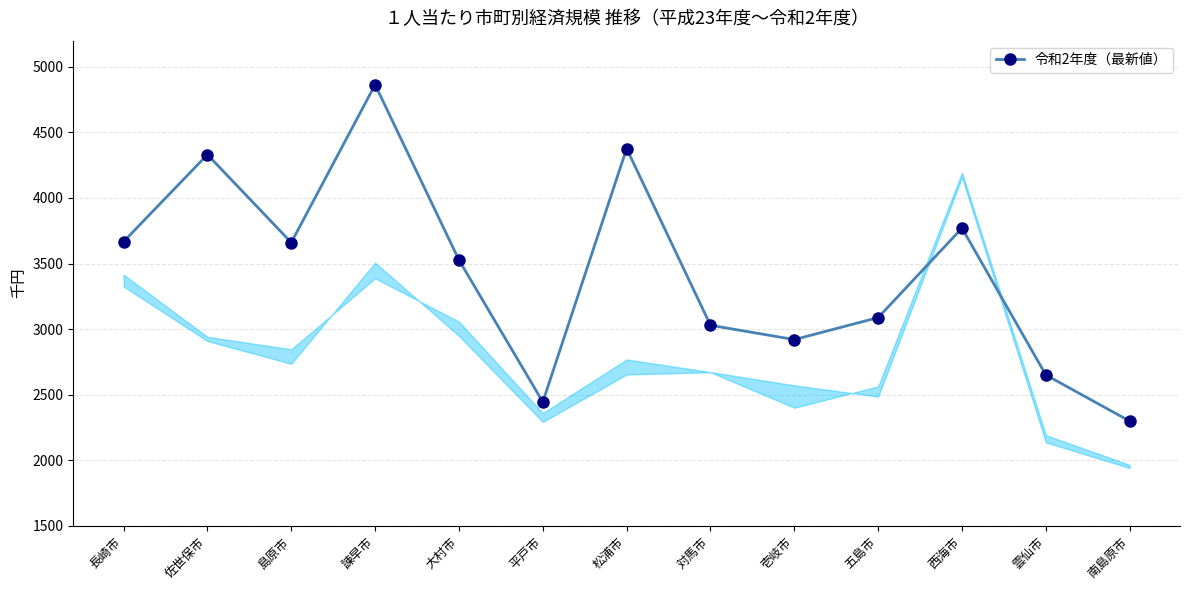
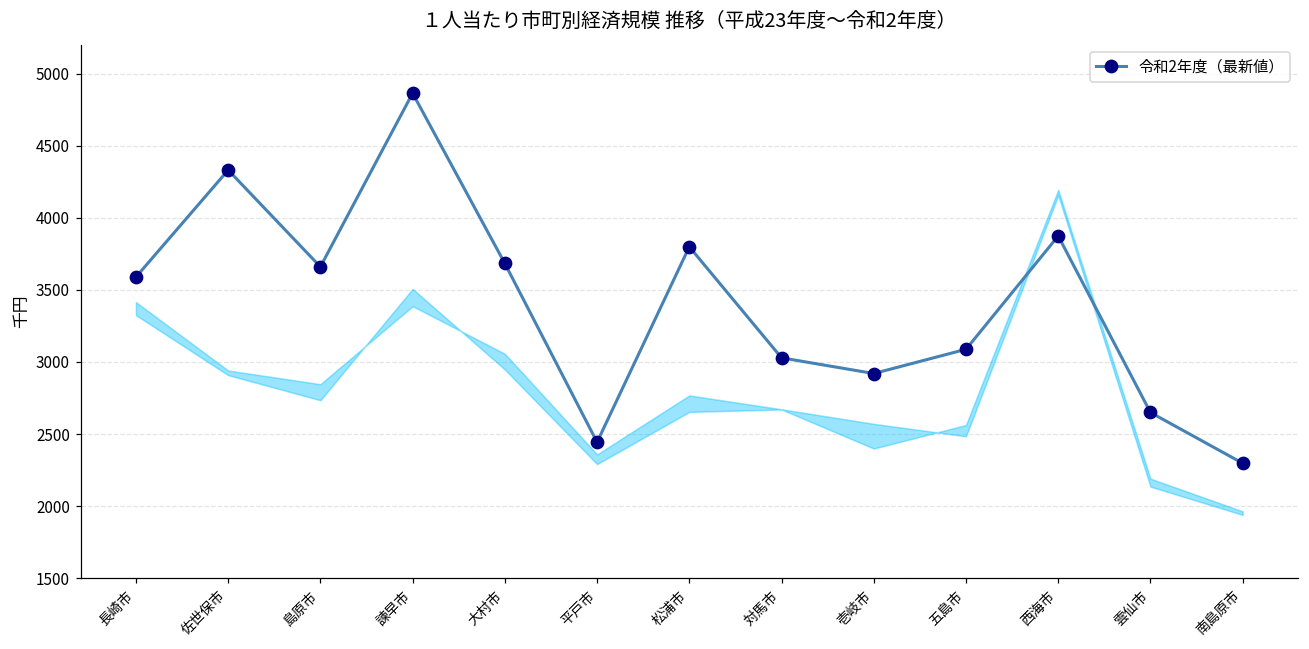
令和2年度（最新値）, 長崎市: 3670 -> 3590
令和2年度（最新値）, 大村市: 3530 -> 3680
令和2年度（最新値）, 松浦市: 4380 -> 3800
令和2年度（最新値）, 西海市: 3770 -> 3870
